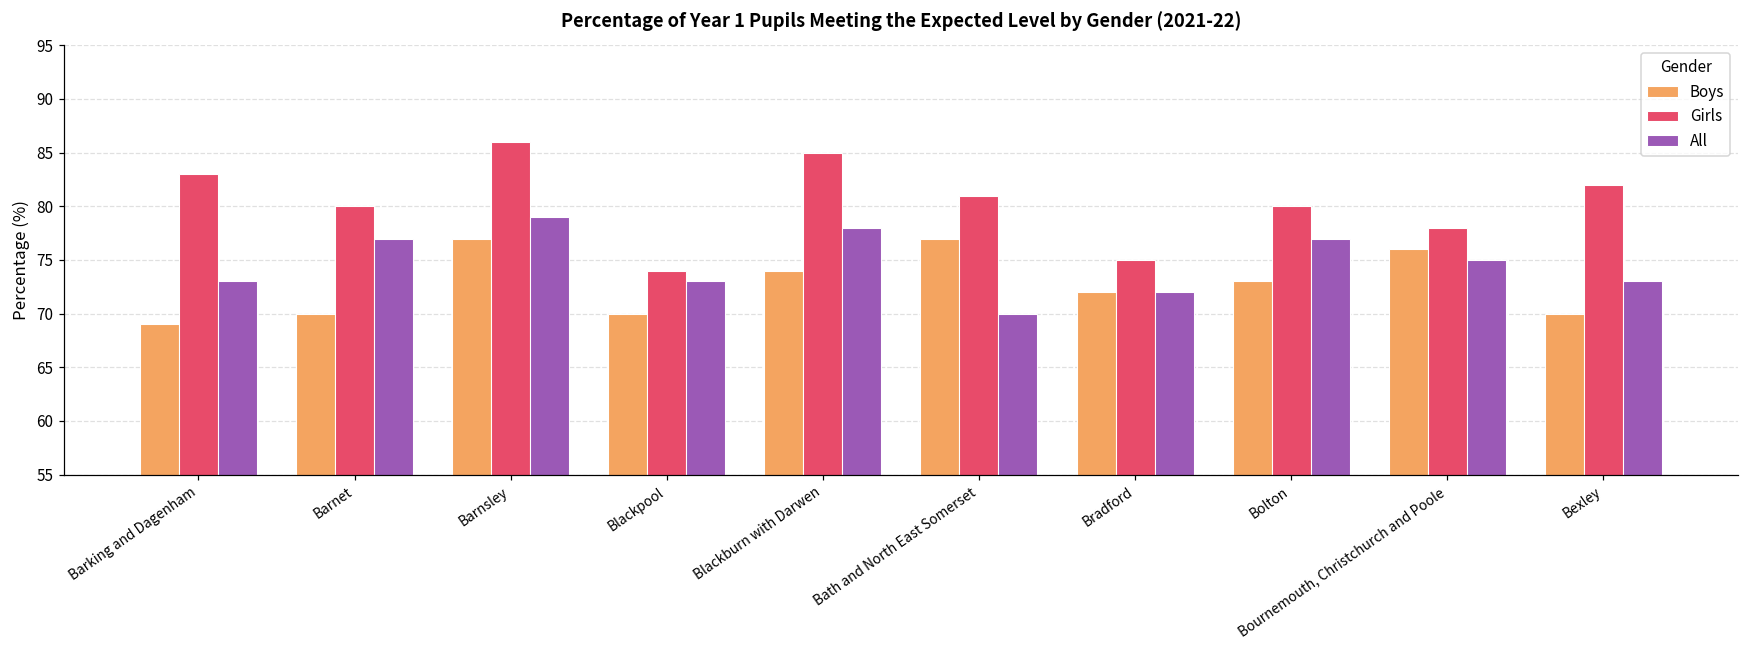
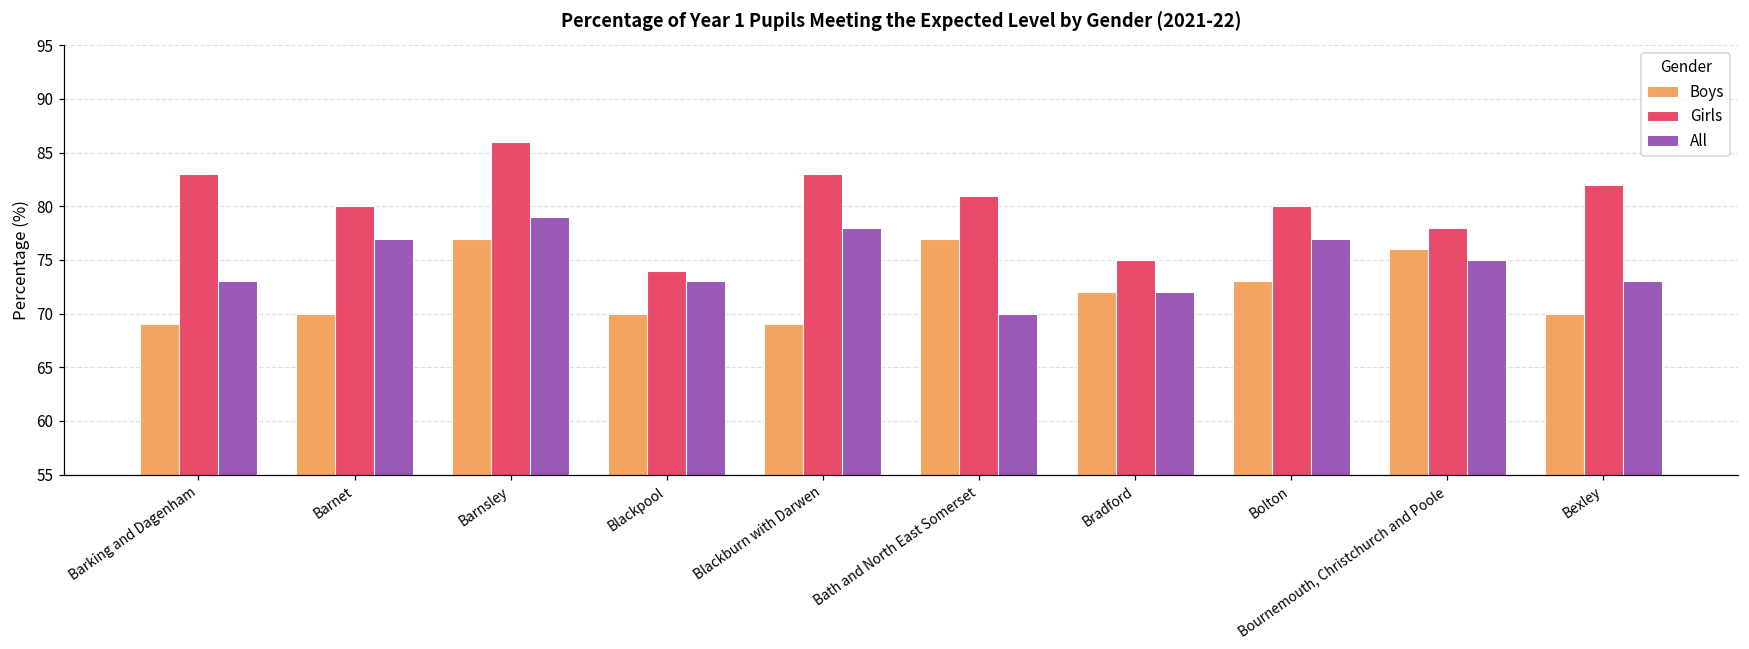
Boys, Blackburn with Darwen: 74 -> 69
Girls, Blackburn with Darwen: 85 -> 83
